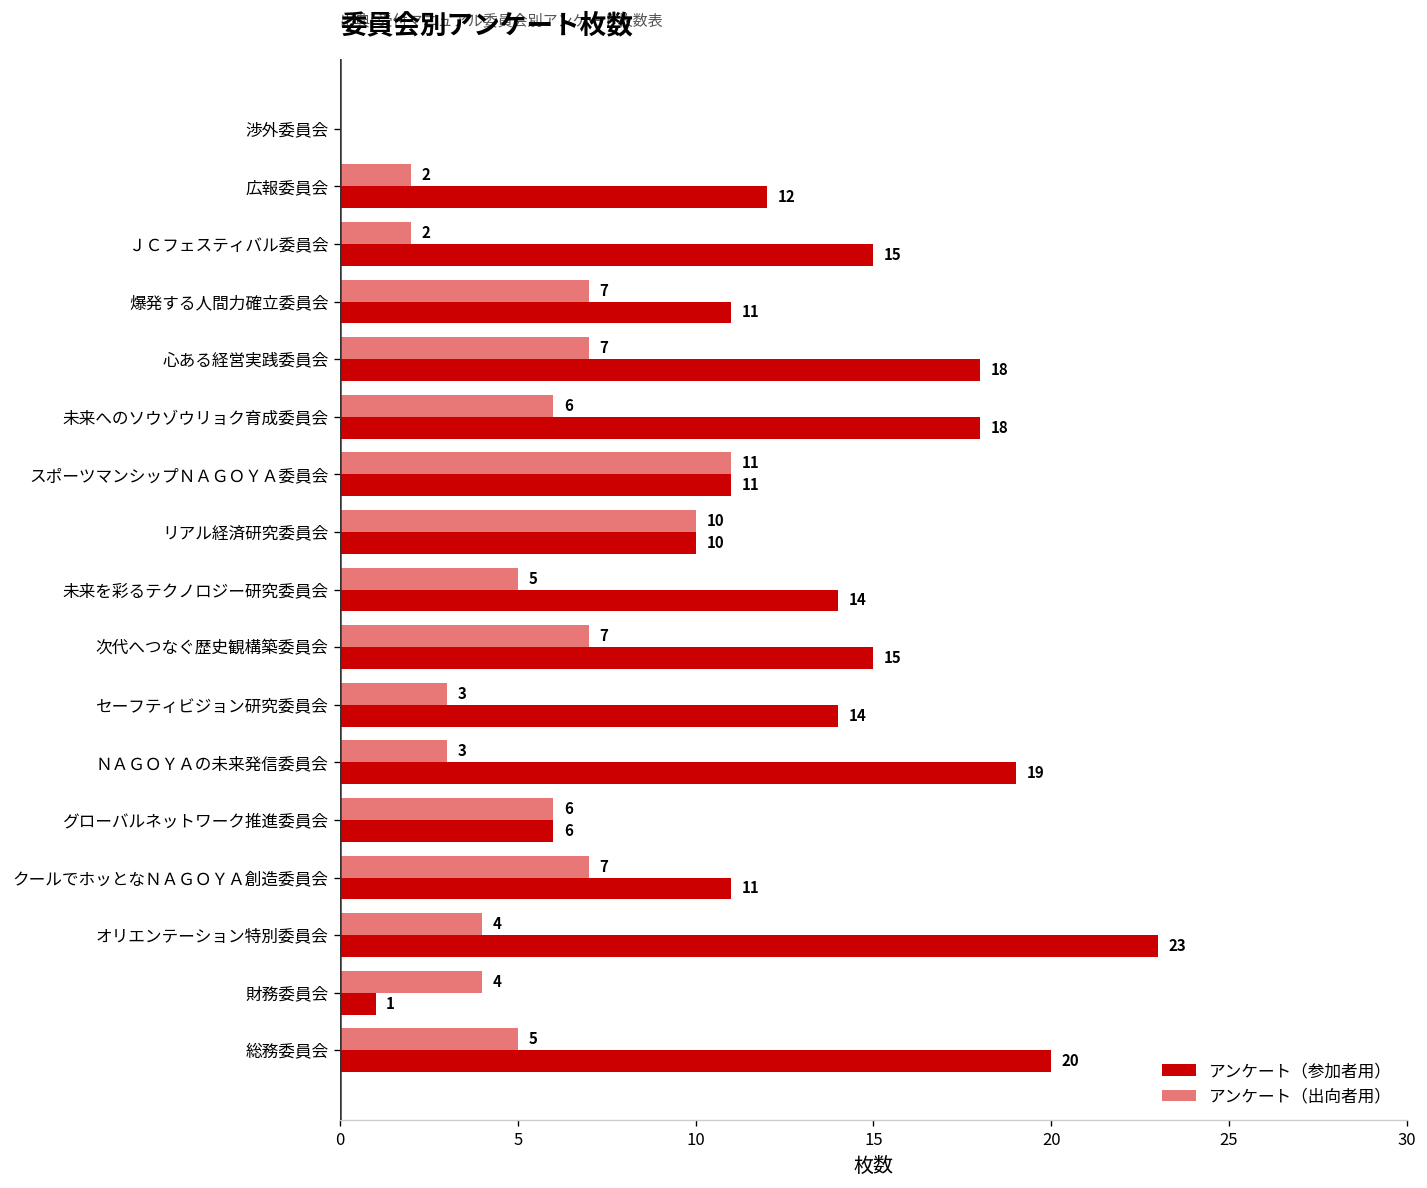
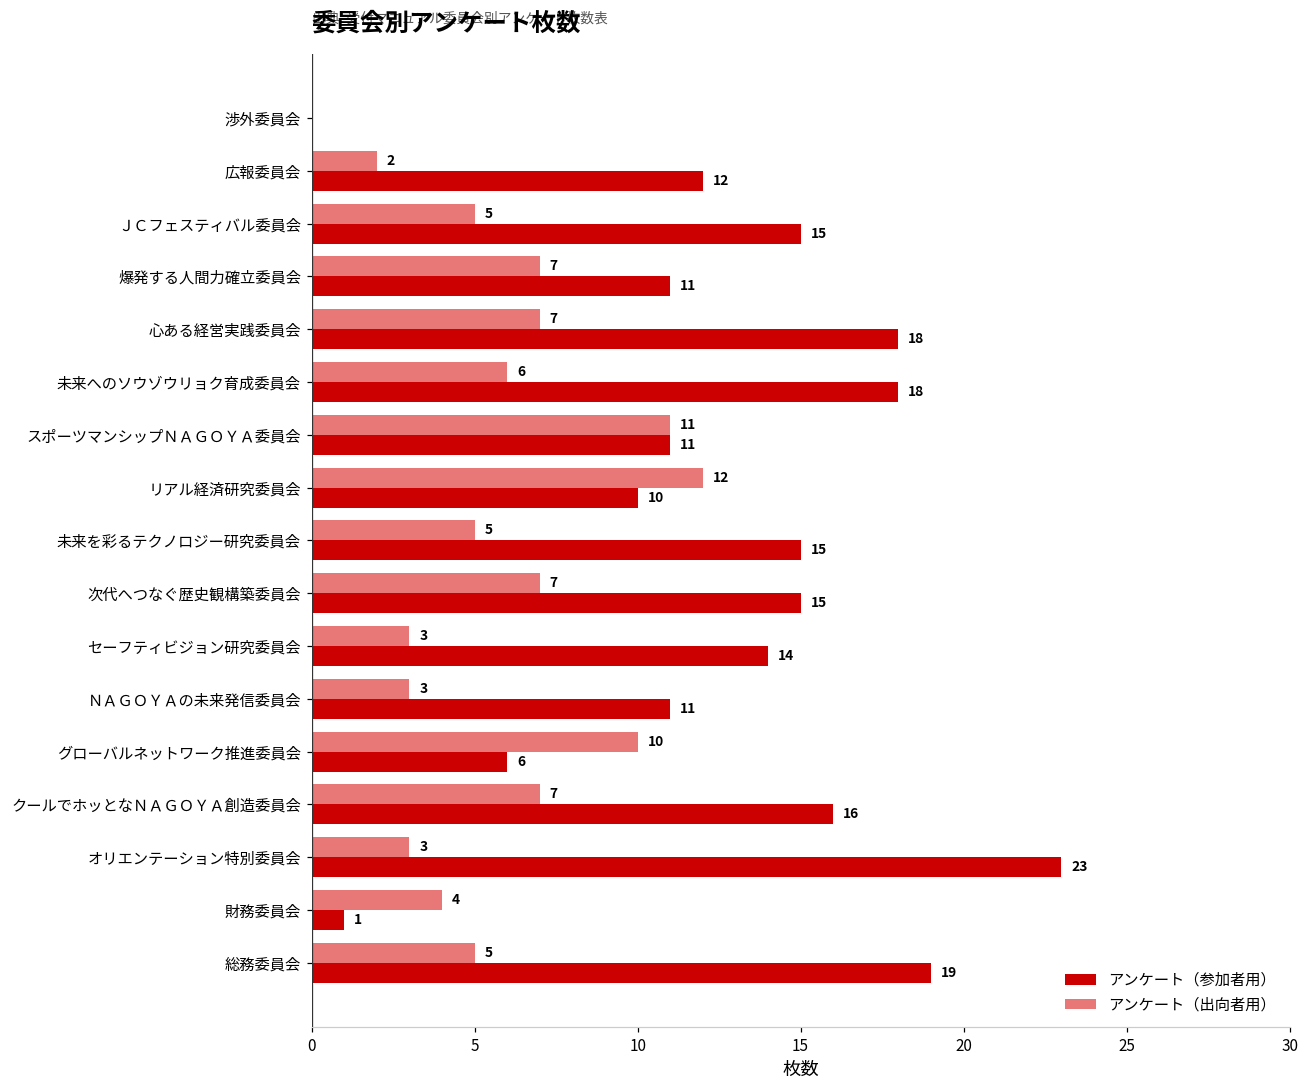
アンケート（出向者用）, ＪＣフェスティバル委員会: 2 -> 5
アンケート（出向者用）, リアル経済研究委員会: 10 -> 12
アンケート（参加者用）, 未来を彩るテクノロジー研究委員会: 14 -> 15
アンケート（参加者用）, ＮＡＧＯＹＡの未来発信委員会: 19 -> 11
アンケート（出向者用）, グローバルネットワーク推進委員会: 6 -> 10
アンケート（参加者用）, クールでホッとなＮＡＧＯＹＡ創造委員会: 11 -> 16
アンケート（出向者用）, オリエンテーション特別委員会: 4 -> 3
アンケート（参加者用）, 総務委員会: 20 -> 19
